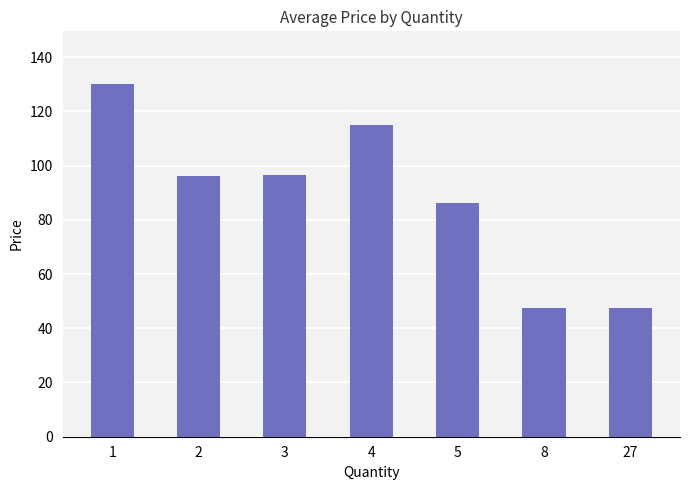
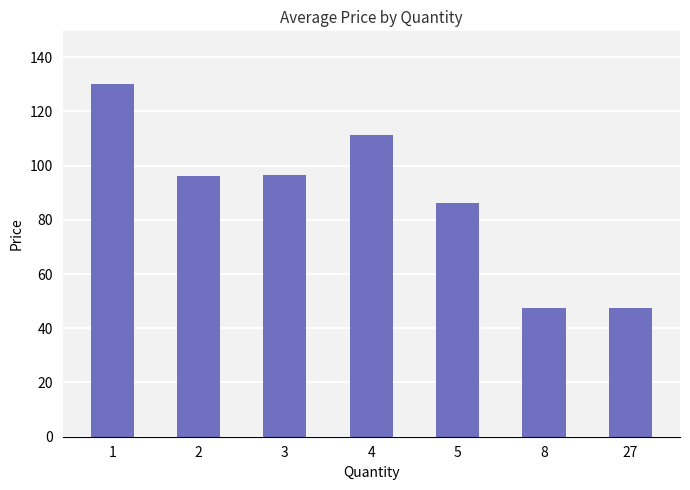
4: 115 -> 111
